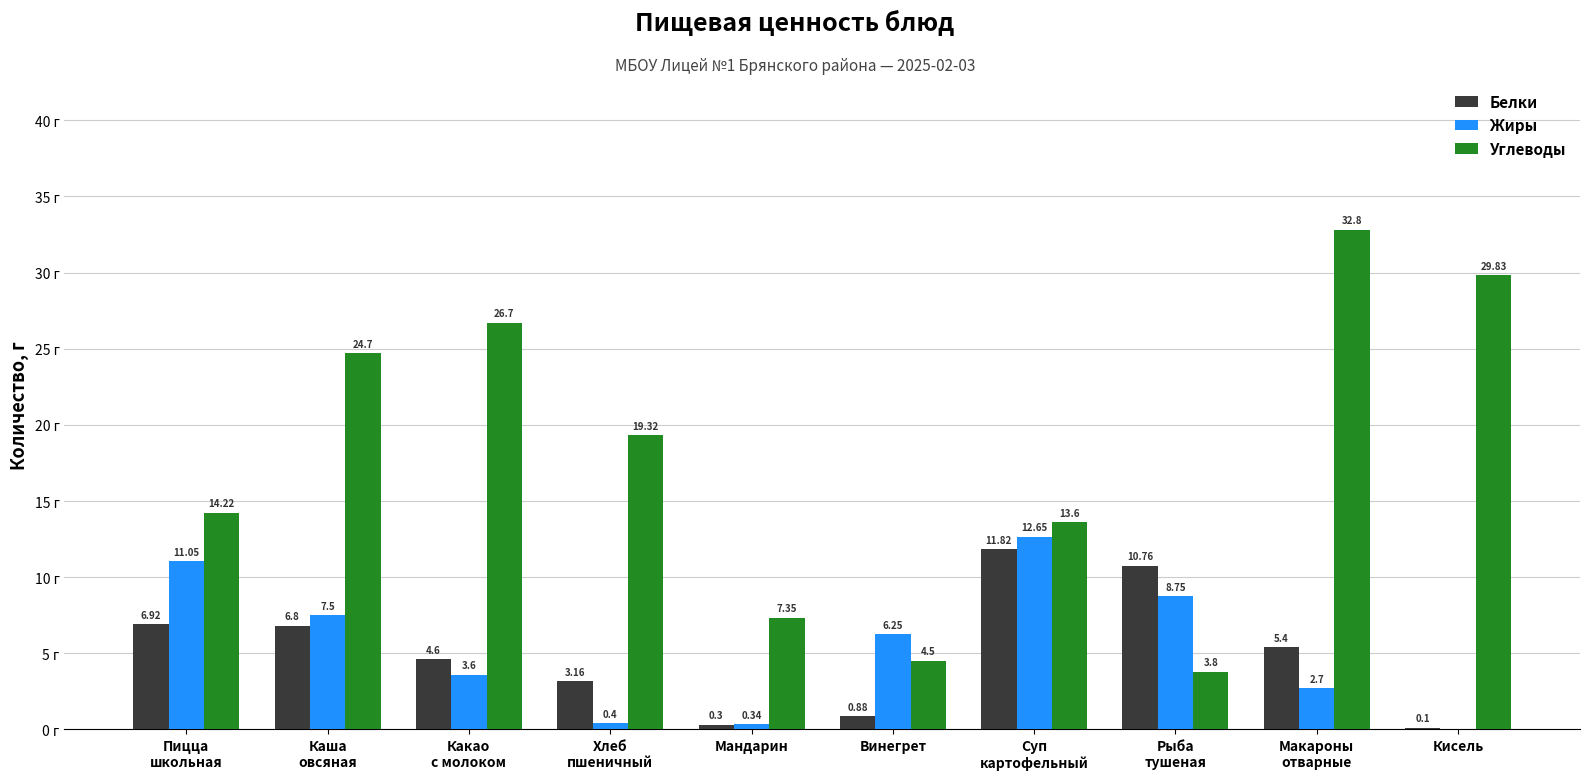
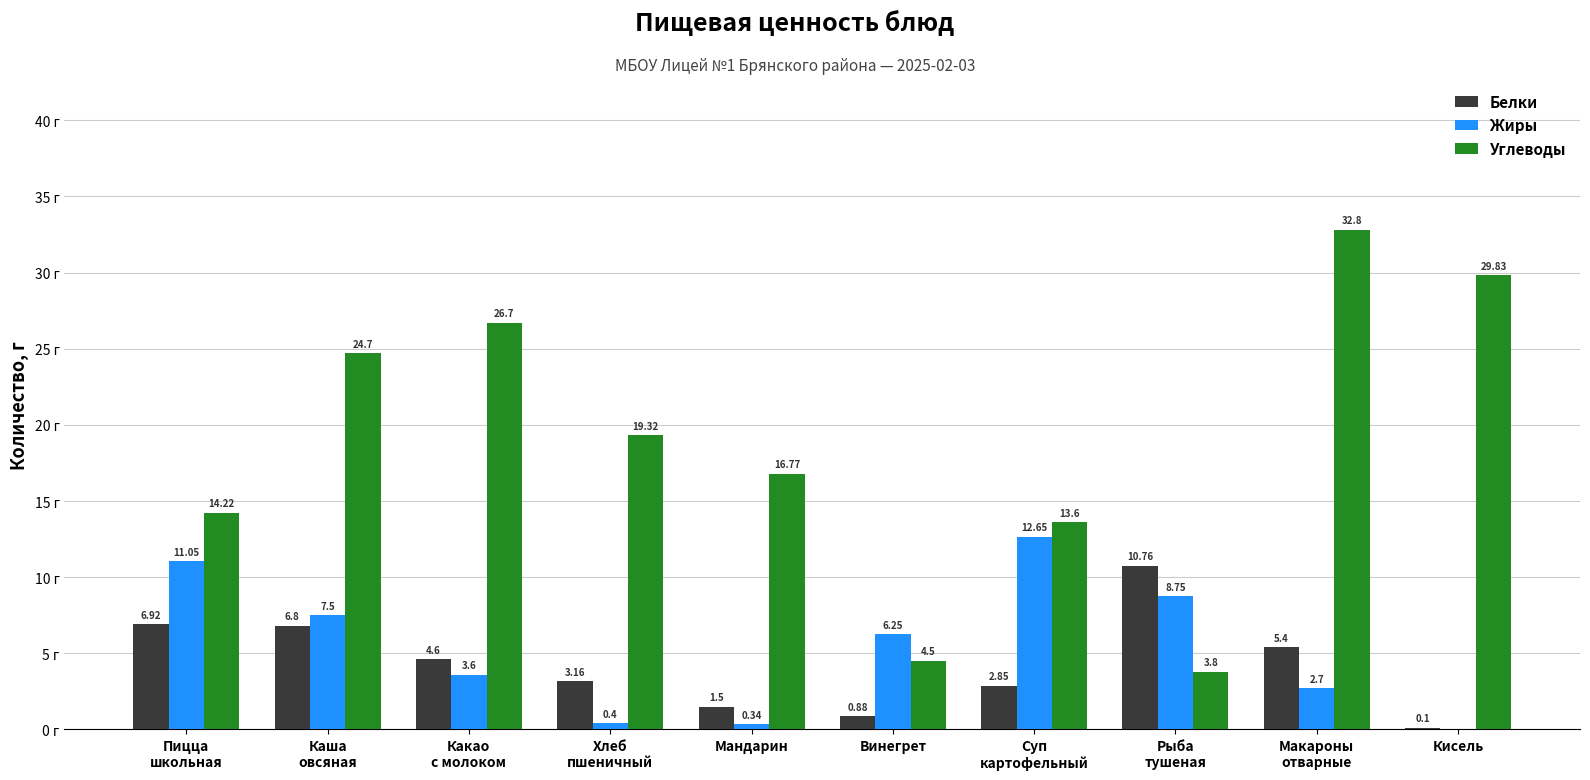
Белки, Мандарин: 0.3 -> 1.5
Углеводы, Мандарин: 7.35 -> 16.77
Белки, Суп картофельный: 11.82 -> 2.85
